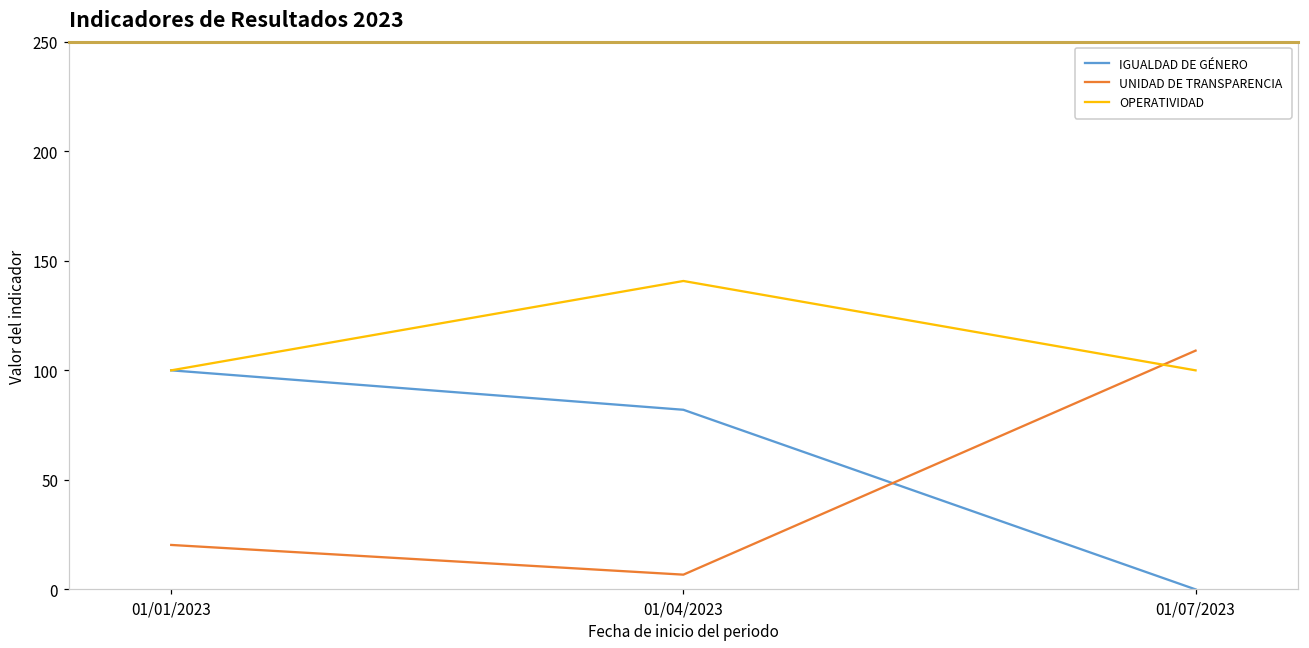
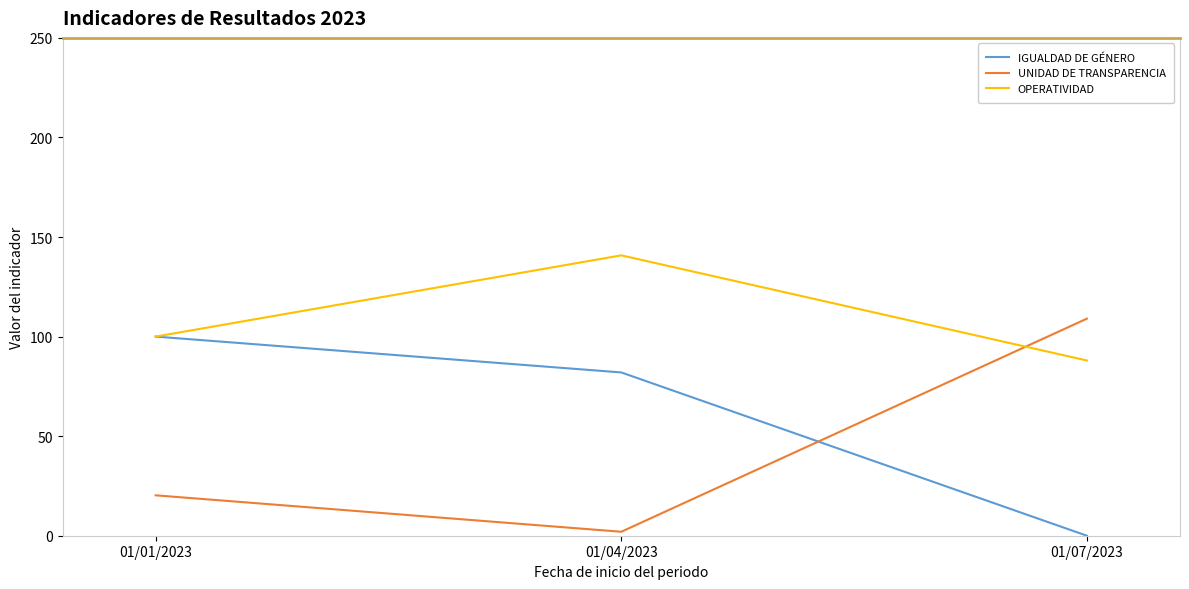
UNIDAD DE TRANSPARENCIA, 01/04/2023: 7 -> 2
OPERATIVIDAD, 01/07/2023: 100 -> 88
